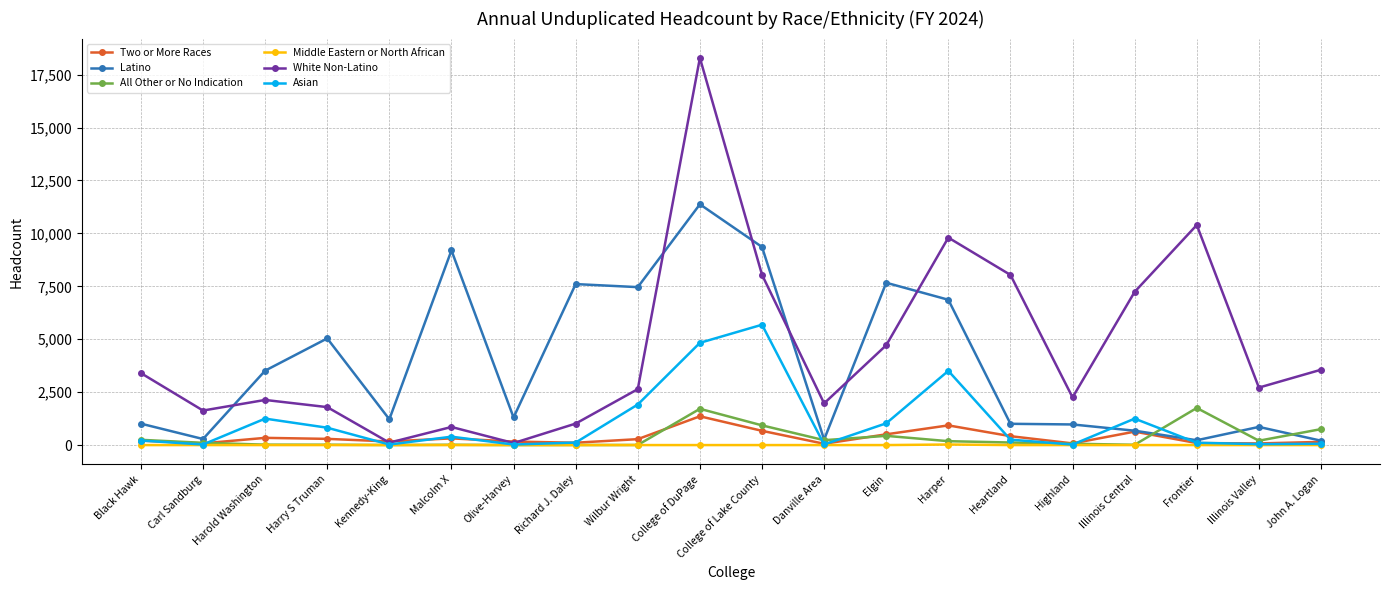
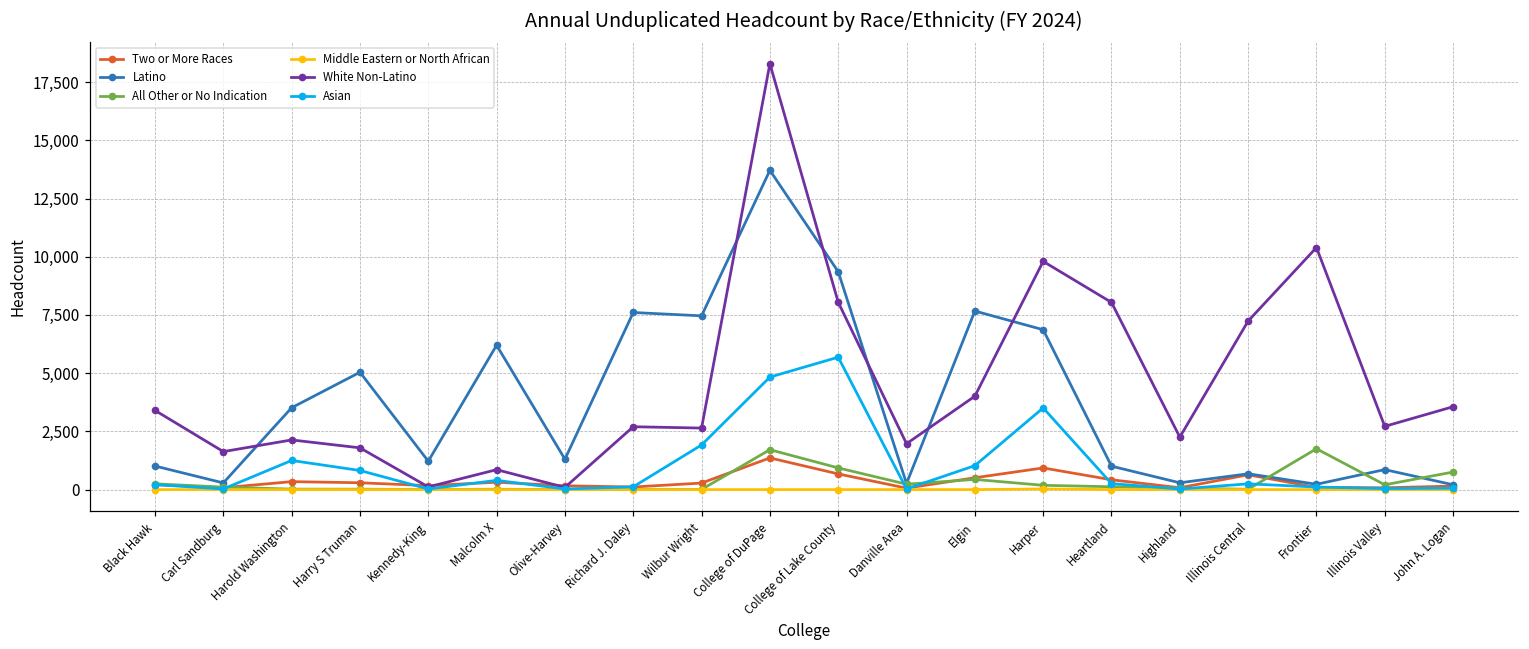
Latino, Malcolm X: 9,200 -> 6,200
White Non-Latino, Richard J. Daley: 1,000 -> 2,700
Latino, College of DuPage: 11,400 -> 13,700
White Non-Latino, Elgin: 4,700 -> 4,000
Latino, Highland: 1,000 -> 300
Asian, Illinois Central: 1,200 -> 200
